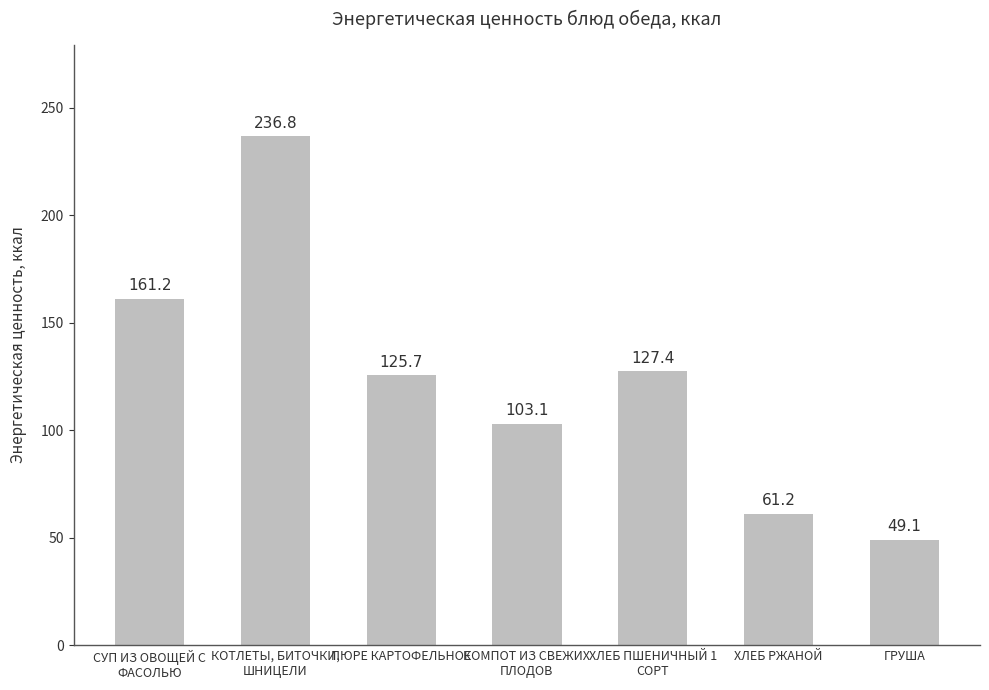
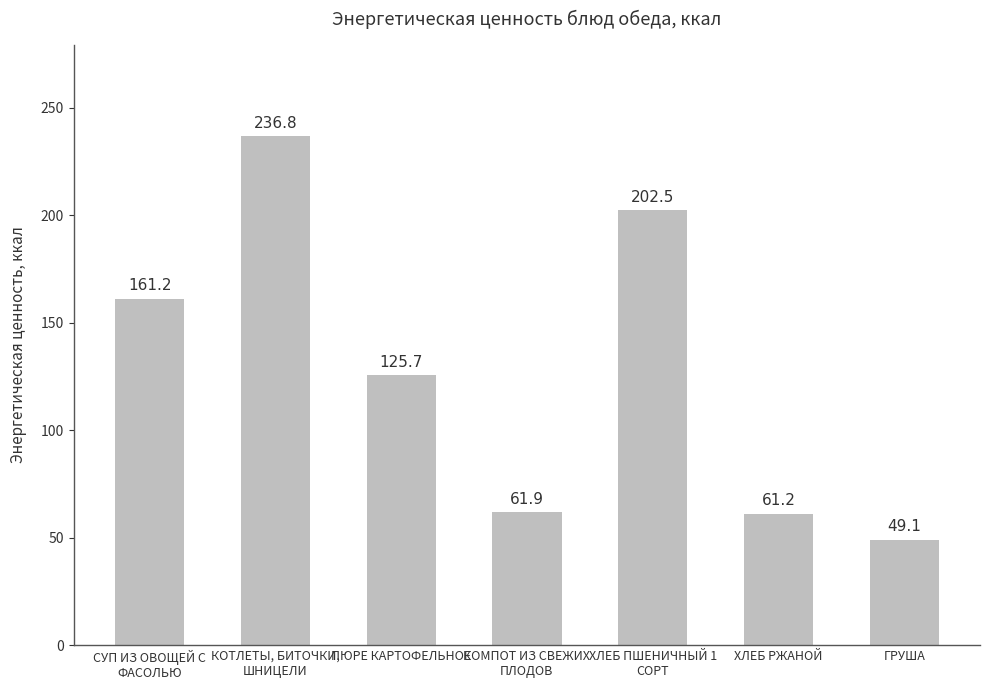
КОМПОТ ИЗ СВЕЖИХ ПЛОДОВ: 103.1 -> 61.9
ХЛЕБ ПШЕНИЧНЫЙ 1 СОРТ: 127.4 -> 202.5
